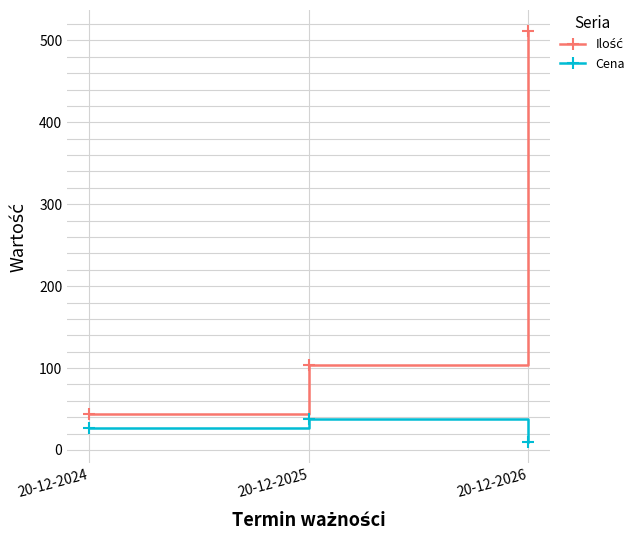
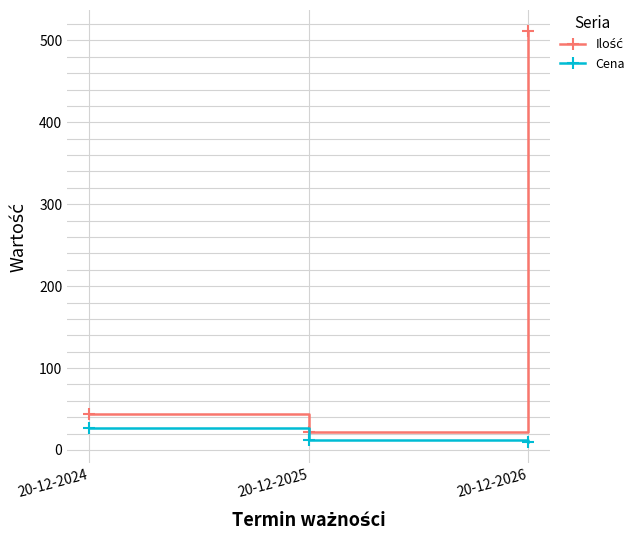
Ilość, 20-12-2025: 100 -> 20
Cena, 20-12-2025: 40 -> 10
